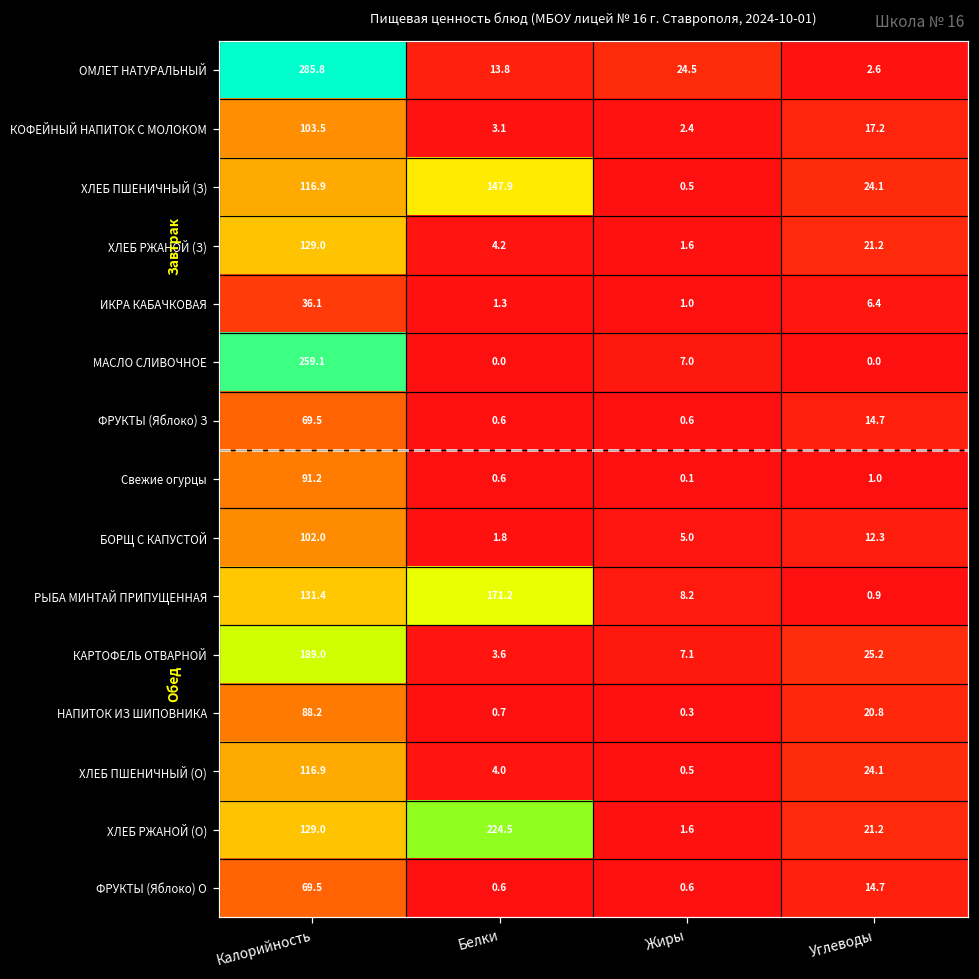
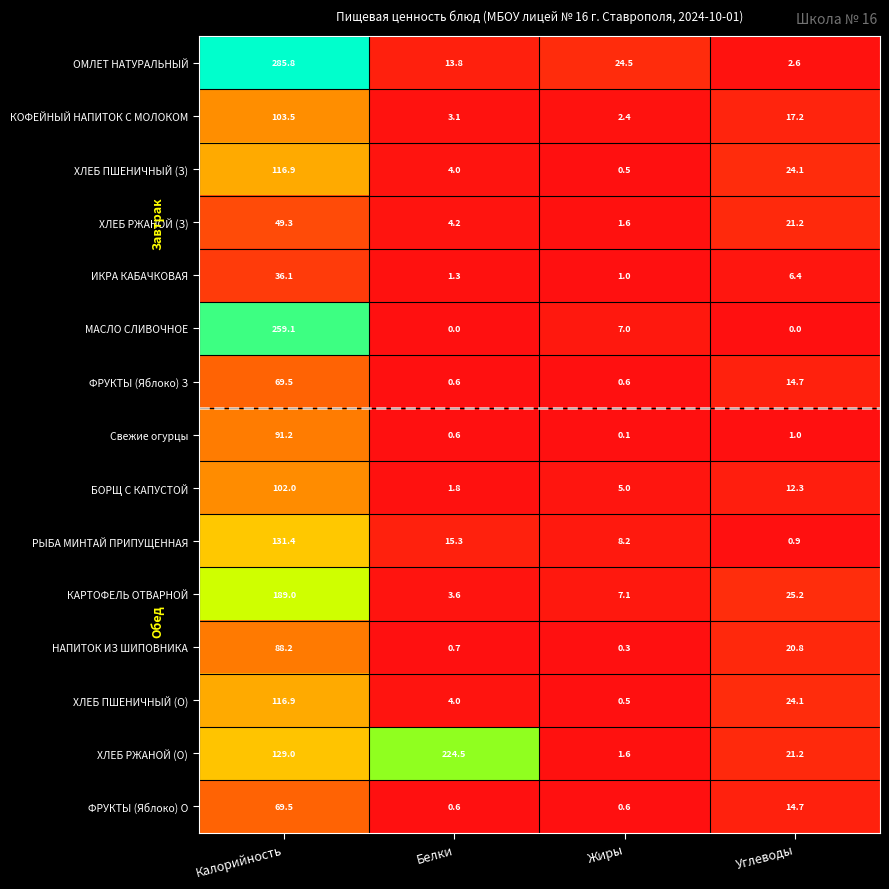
ХЛЕБ ПШЕНИЧНЫЙ (З), Белки: 147.9 -> 4.0
ХЛЕБ РЖАНОЙ (З), Калорийность: 129.0 -> 49.3
РЫБА МИНТАЙ ПРИПУЩЕННАЯ, Белки: 171.2 -> 15.3
